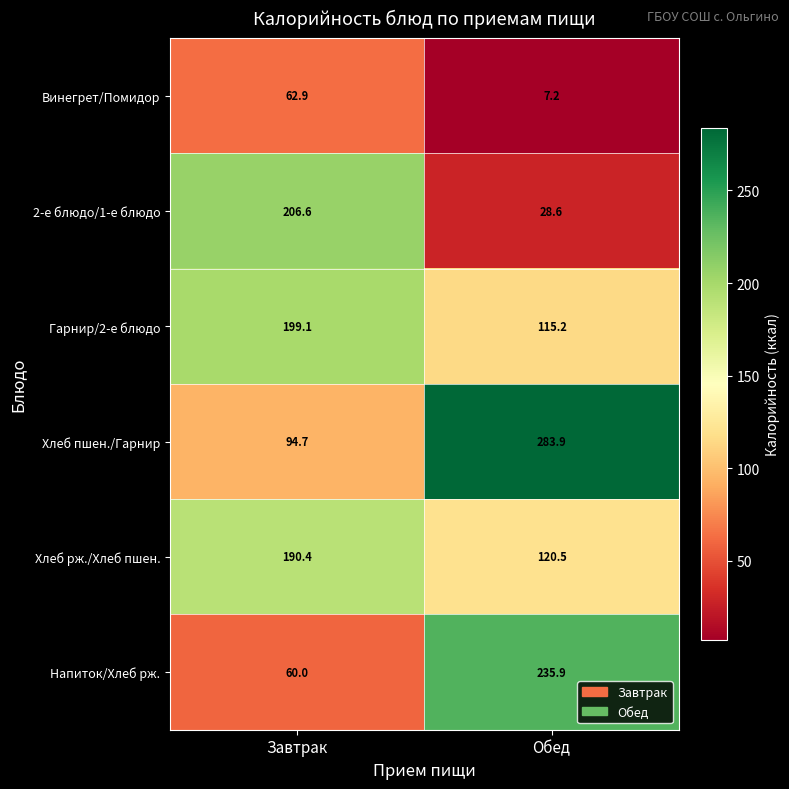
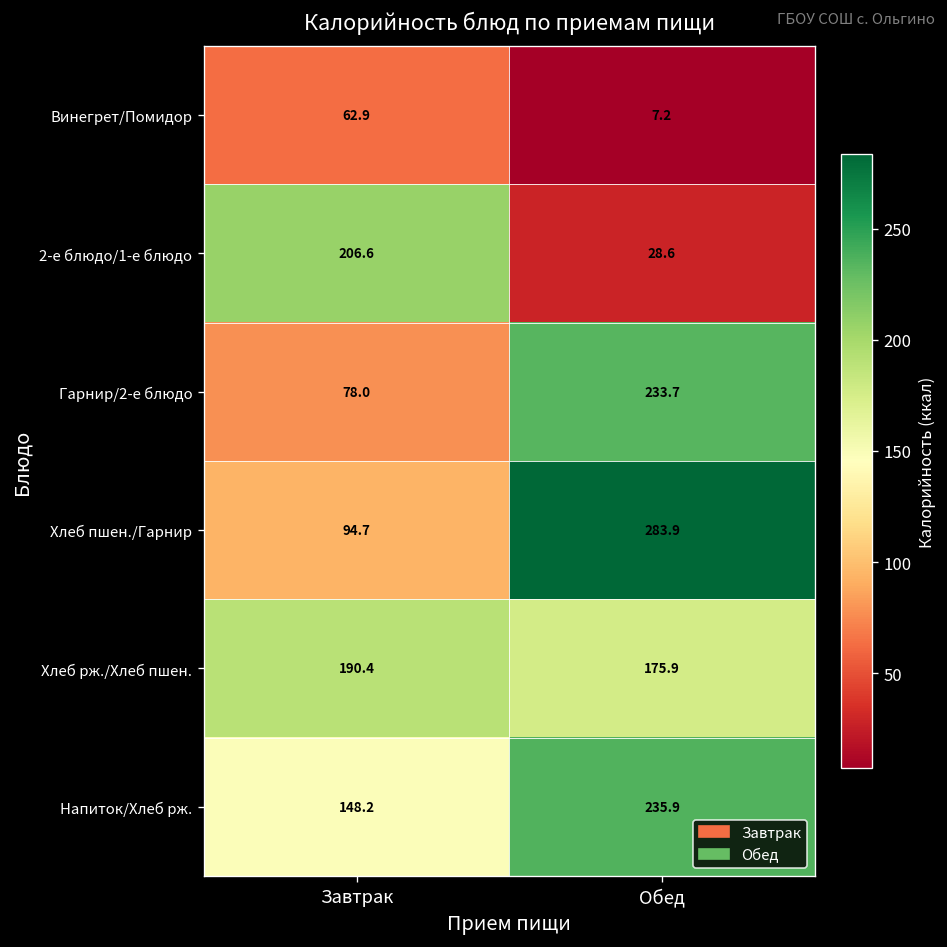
Гарнир/2-е блюдо, Завтрак: 199.1 -> 78.0
Гарнир/2-е блюдо, Обед: 115.2 -> 233.7
Хлеб рж./Хлеб пшен., Обед: 120.5 -> 175.9
Напиток/Хлеб рж., Завтрак: 60.0 -> 148.2
